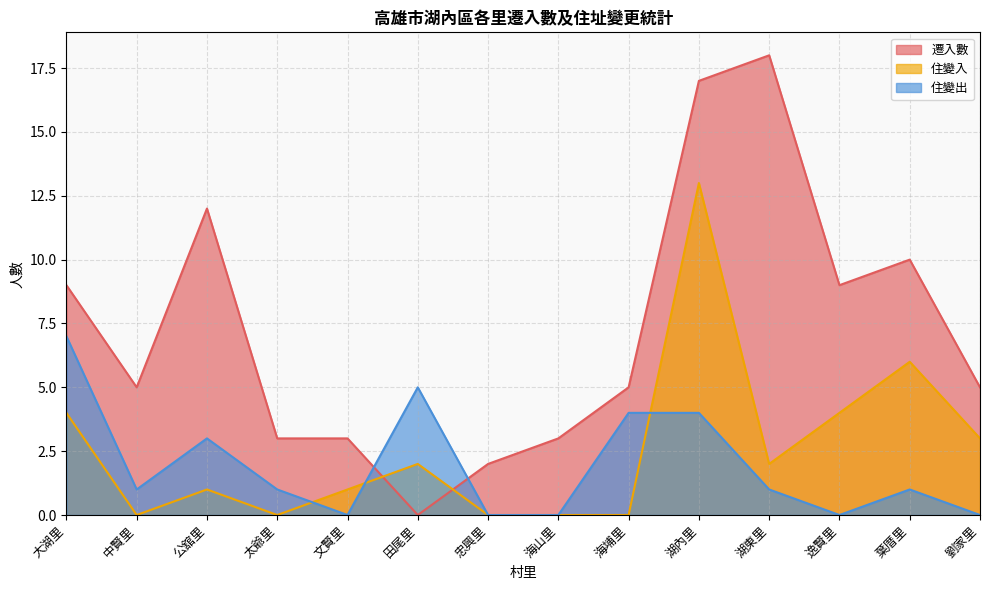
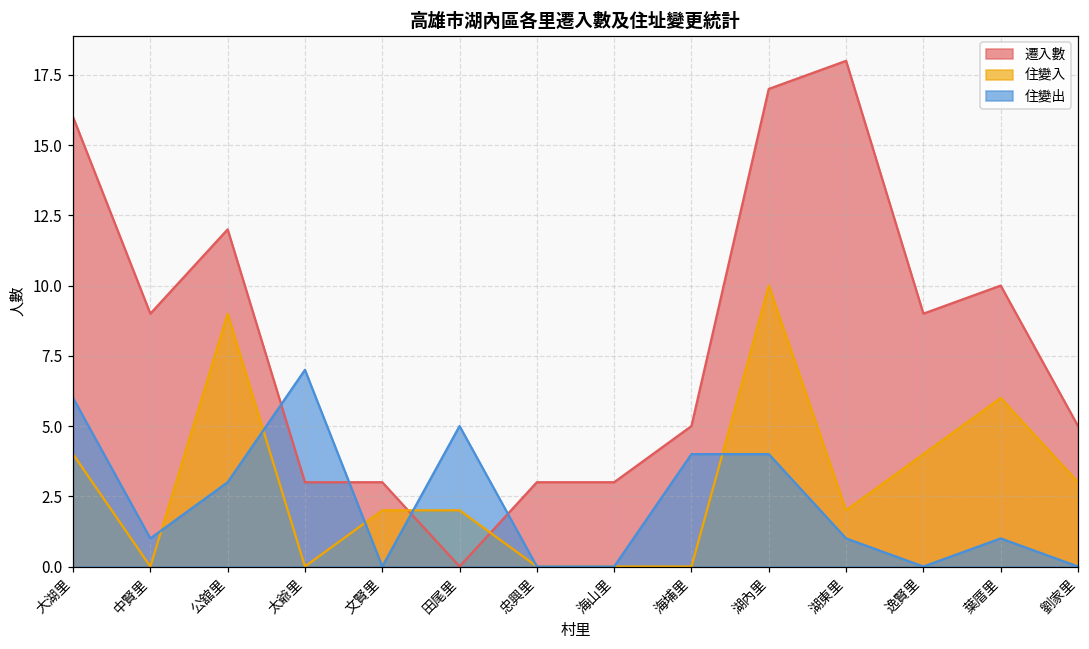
遷入數, 大湖里: 9 -> 16
住變出, 大湖里: 7 -> 6
遷入數, 中賢里: 5 -> 9
住變入, 公舘里: 1 -> 9
住變出, 太爺里: 1 -> 7
住變入, 文賢里: 1 -> 2
遷入數, 忠興里: 2 -> 3
住變入, 湖內里: 13 -> 10
